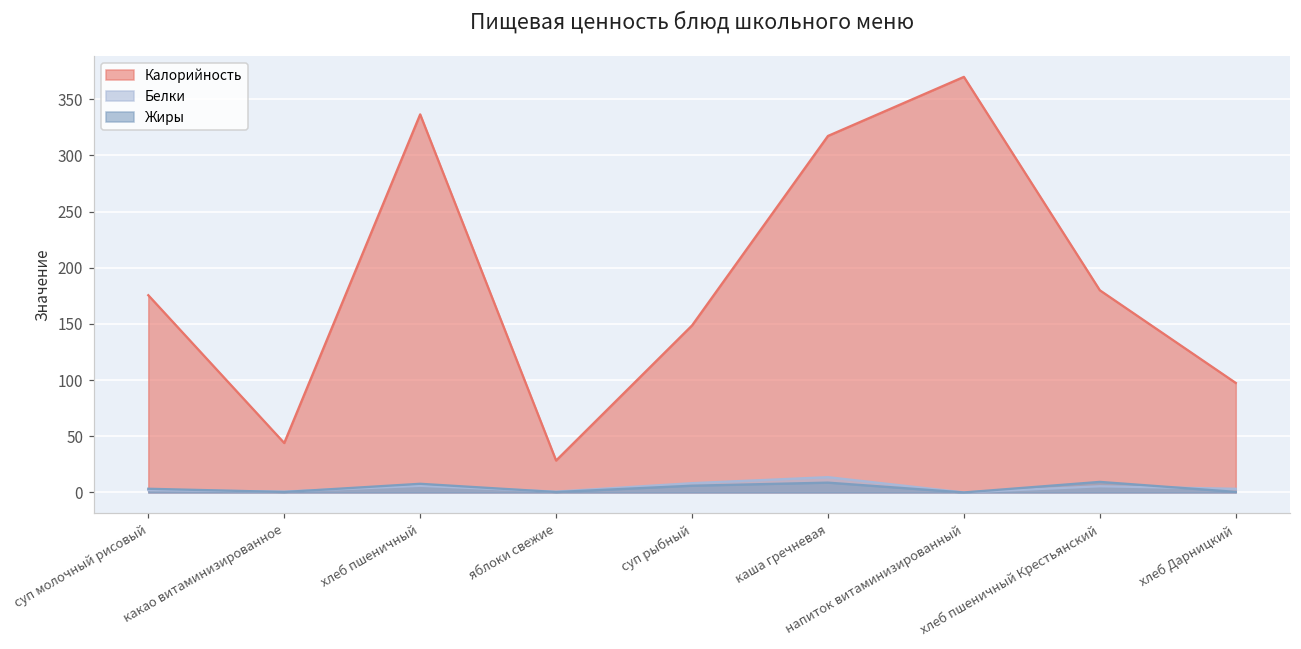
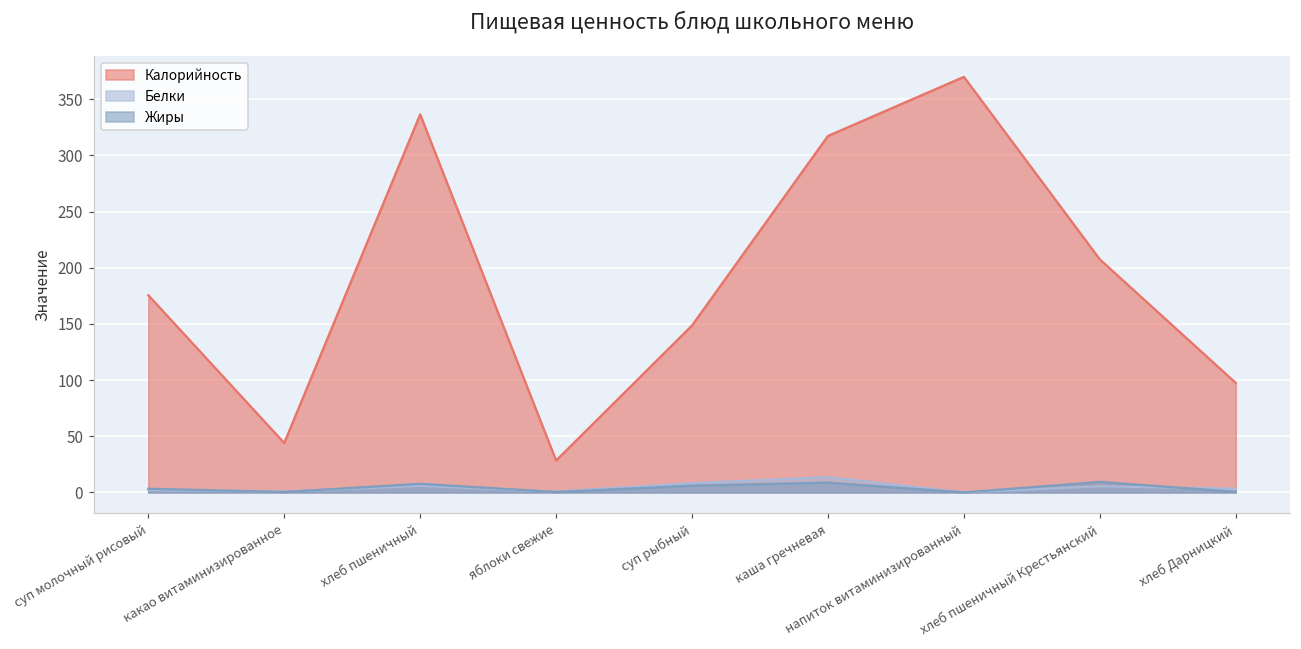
Калорийность, хлеб пшеничный Крестьянский: 180 -> 208
